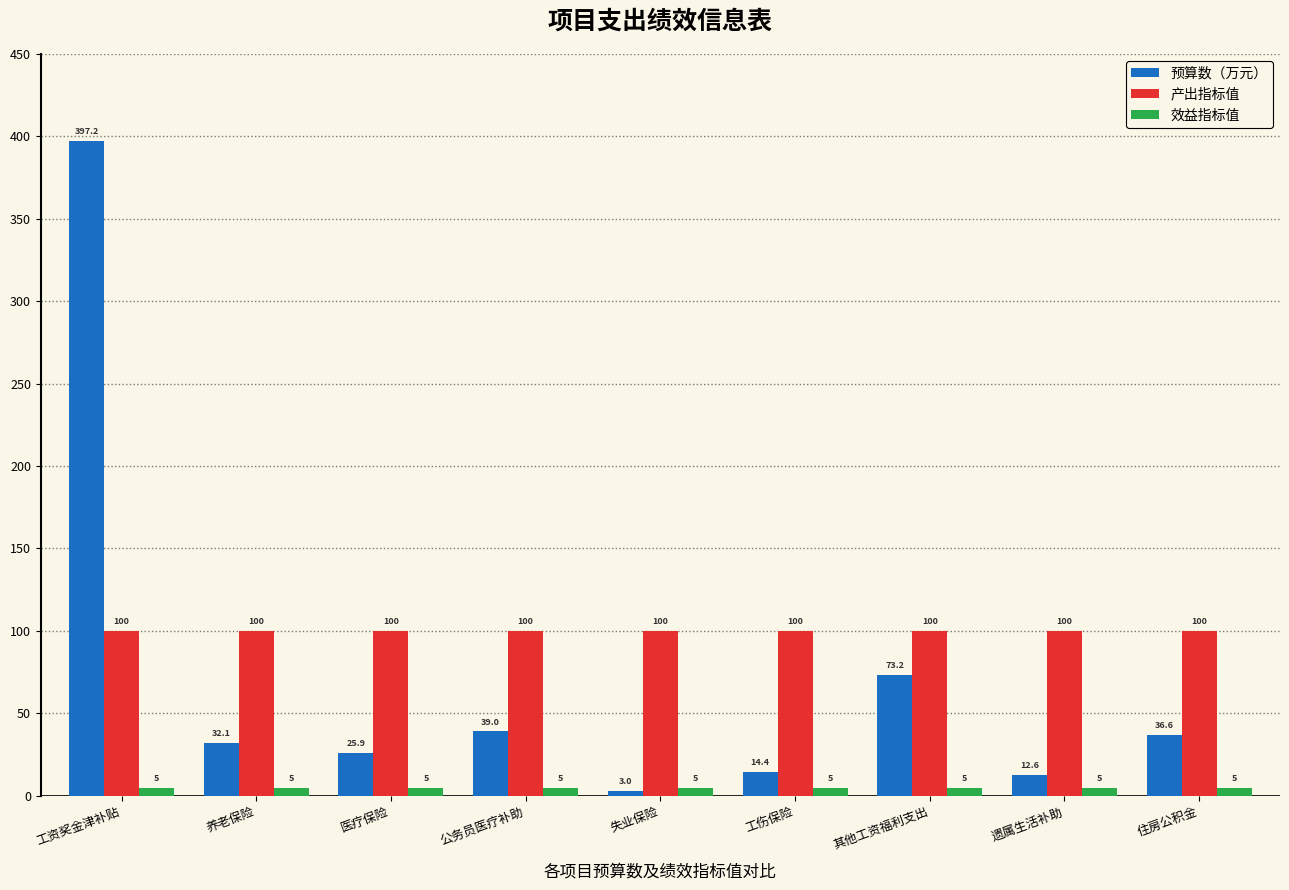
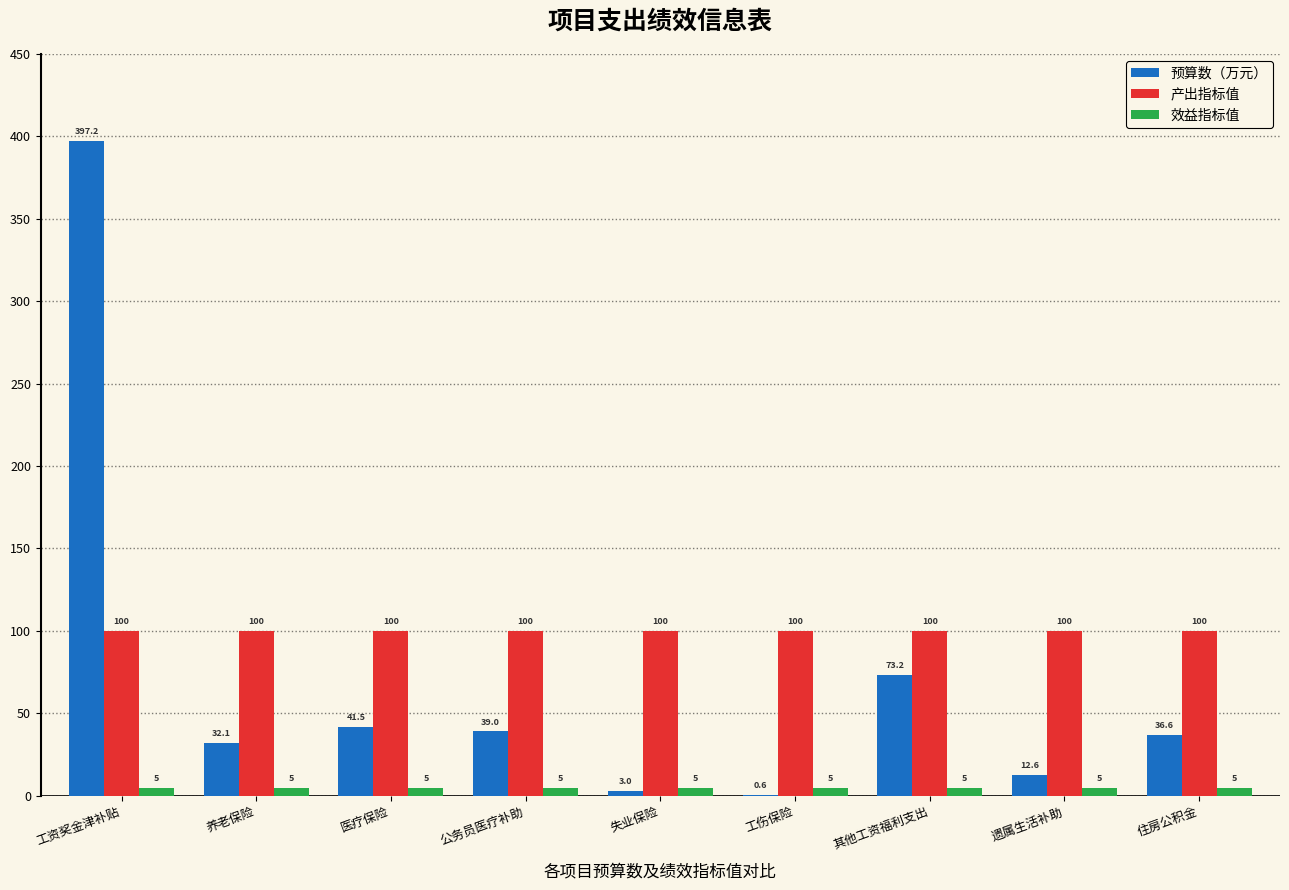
预算数（万元）, 医疗保险: 25.9 -> 41.5
预算数（万元）, 工伤保险: 14.4 -> 0.6
